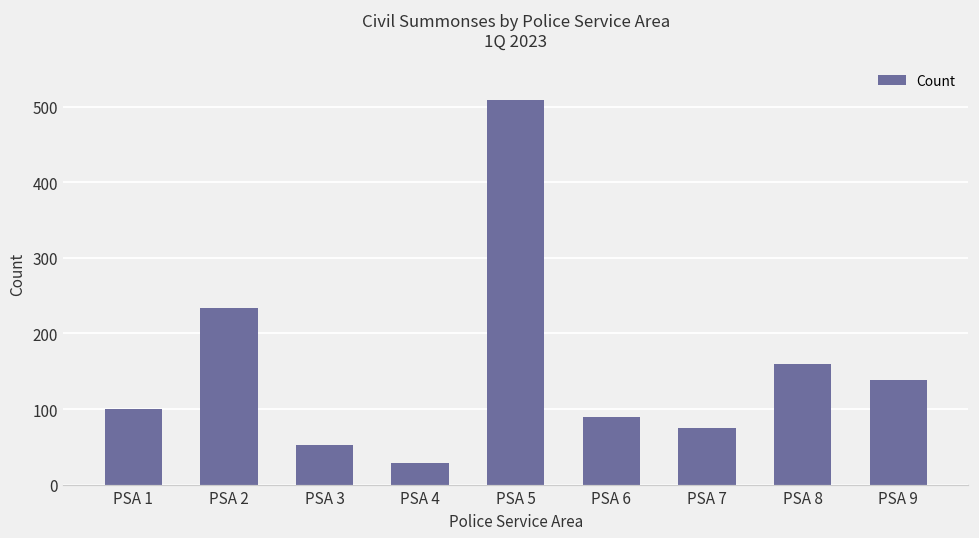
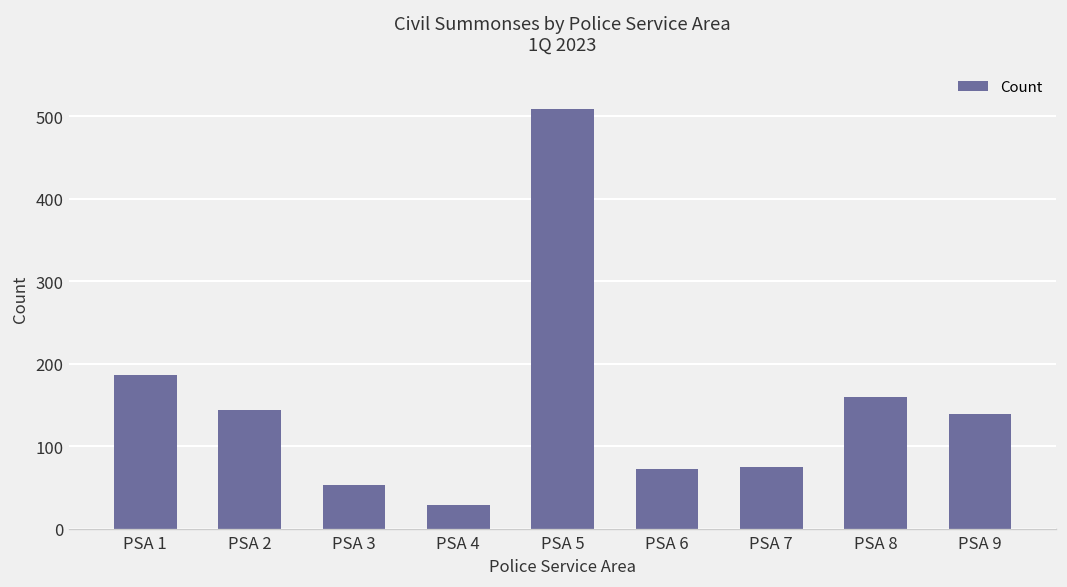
PSA 1: 100 -> 190
PSA 2: 230 -> 140
PSA 6: 90 -> 70
